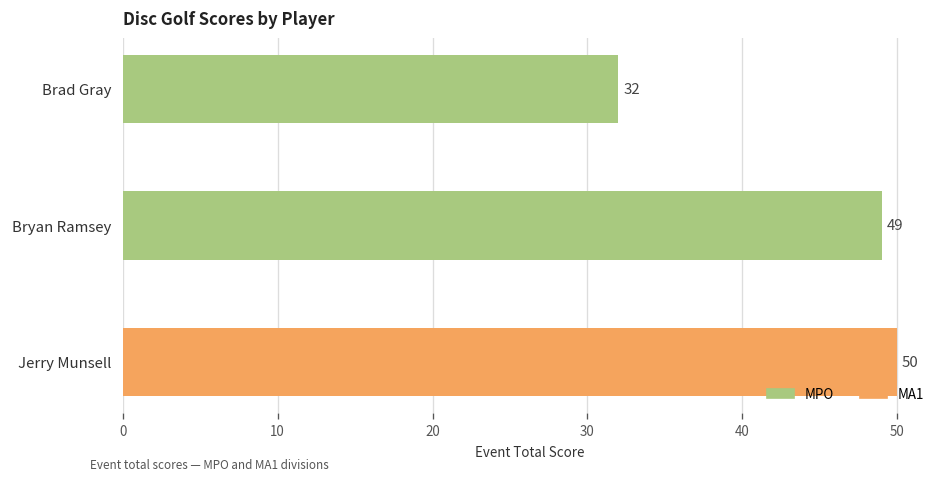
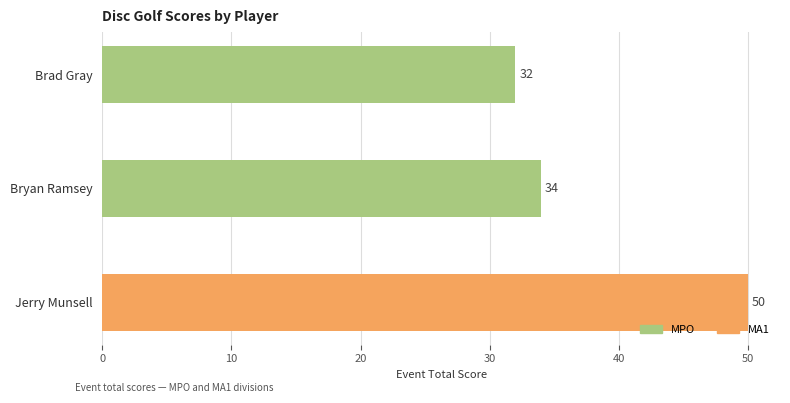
Bryan Ramsey: 49 -> 34
